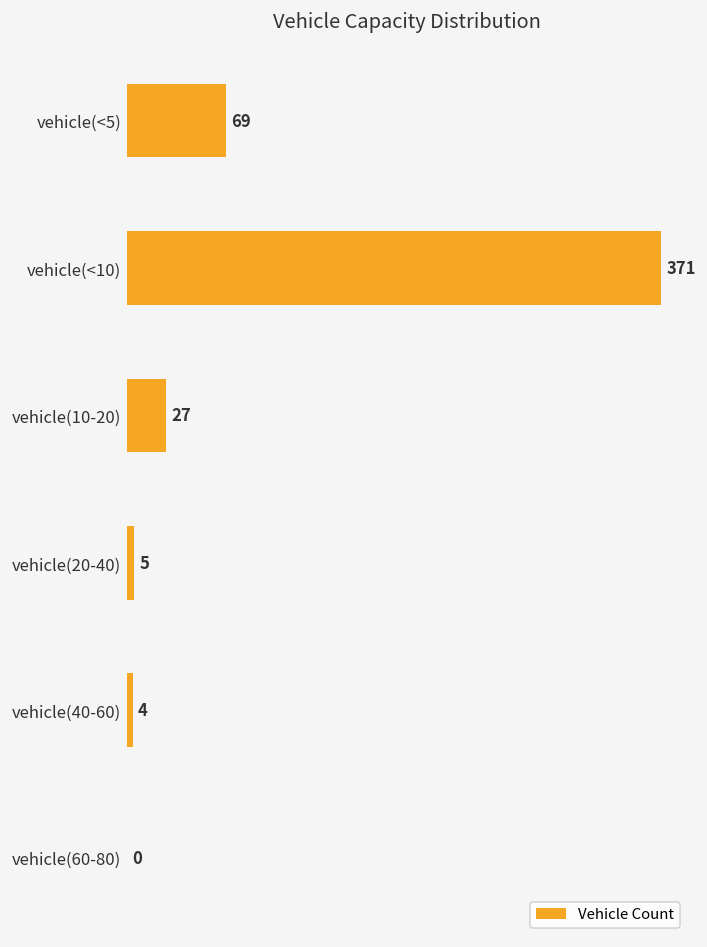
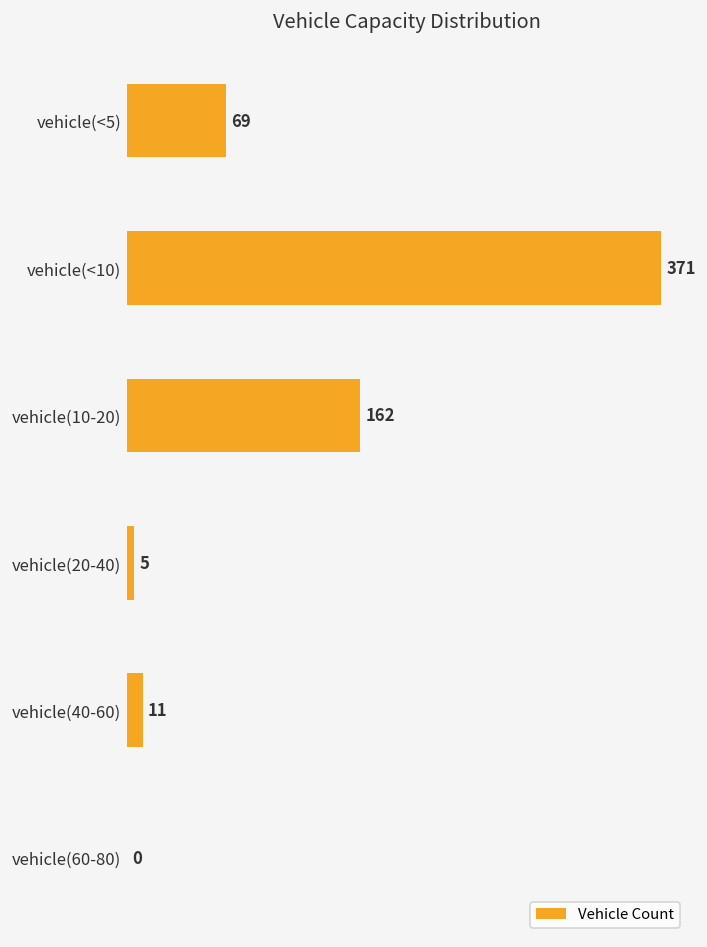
vehicle(10-20): 27 -> 162
vehicle(40-60): 4 -> 11
